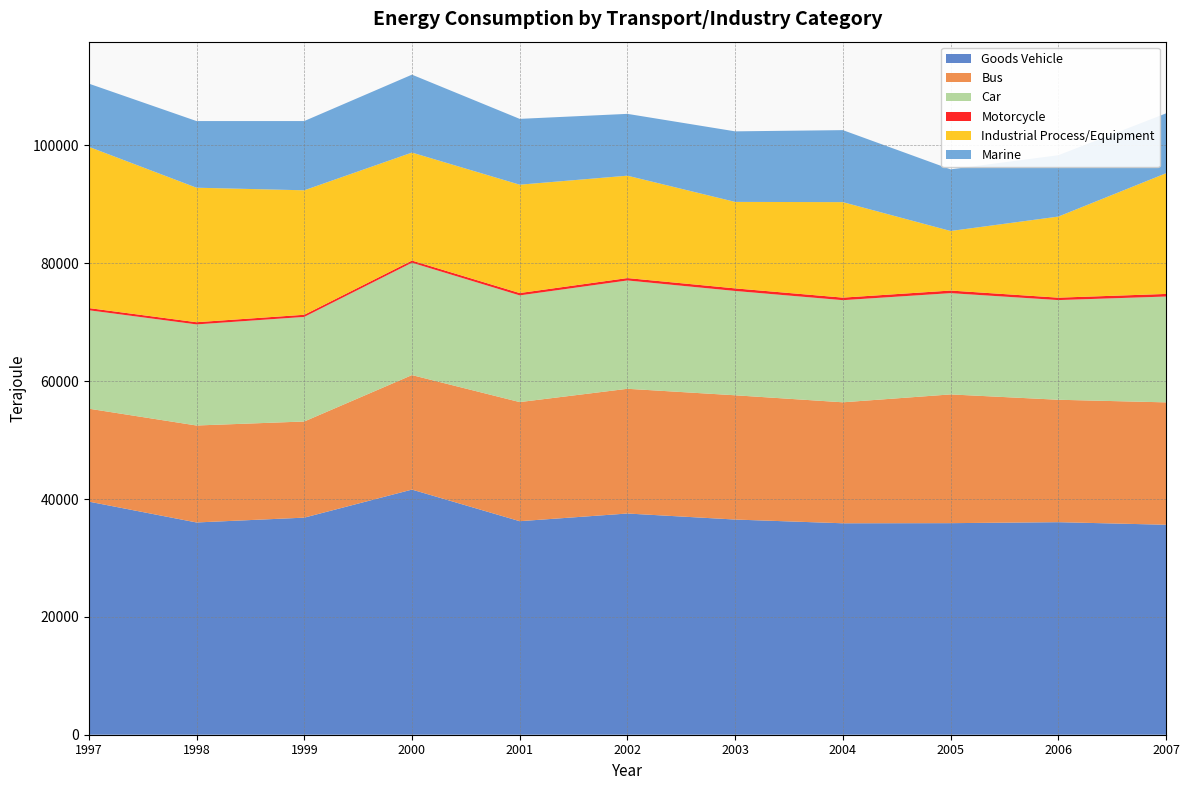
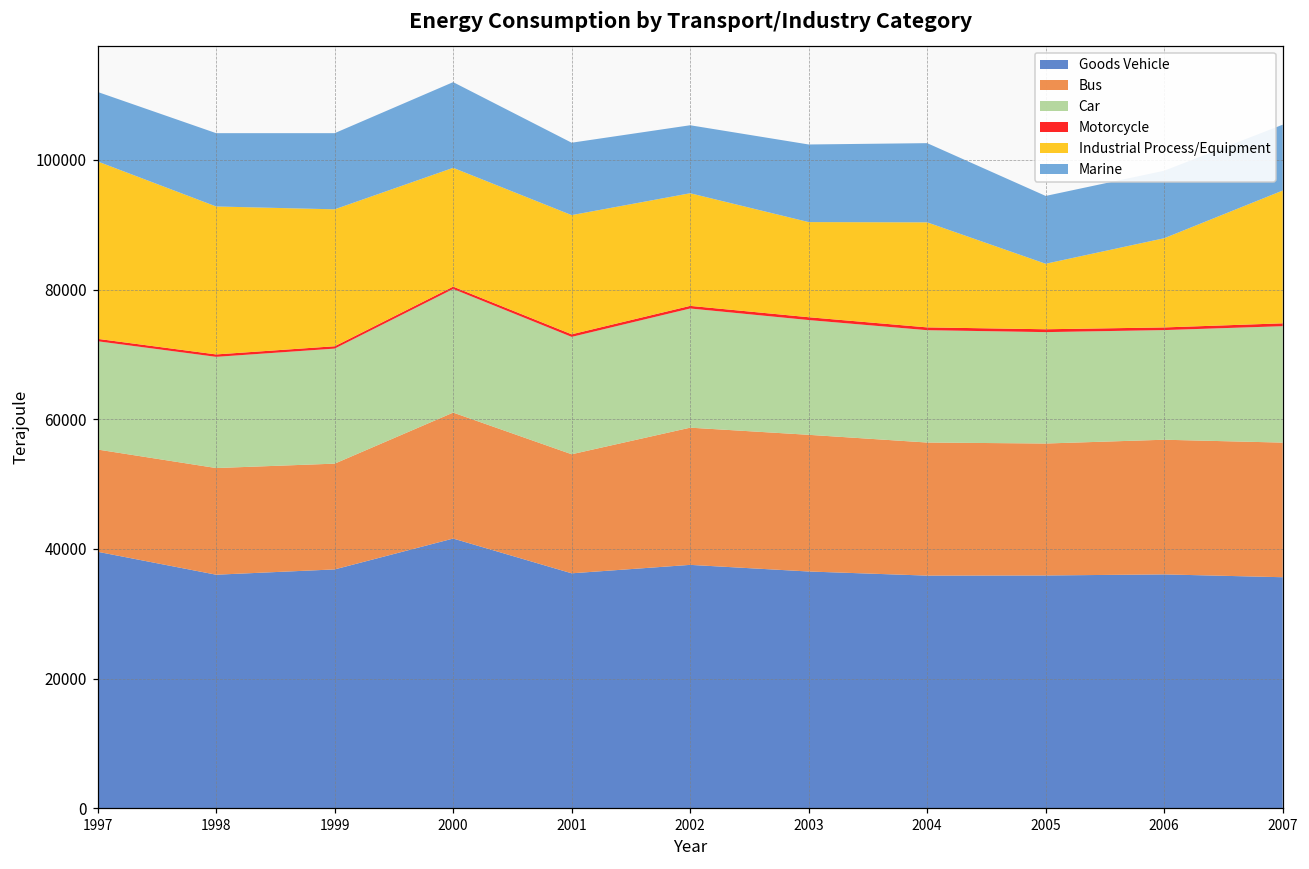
Bus, 2001: 20000 -> 18000
Bus, 2005: 22000 -> 20000
